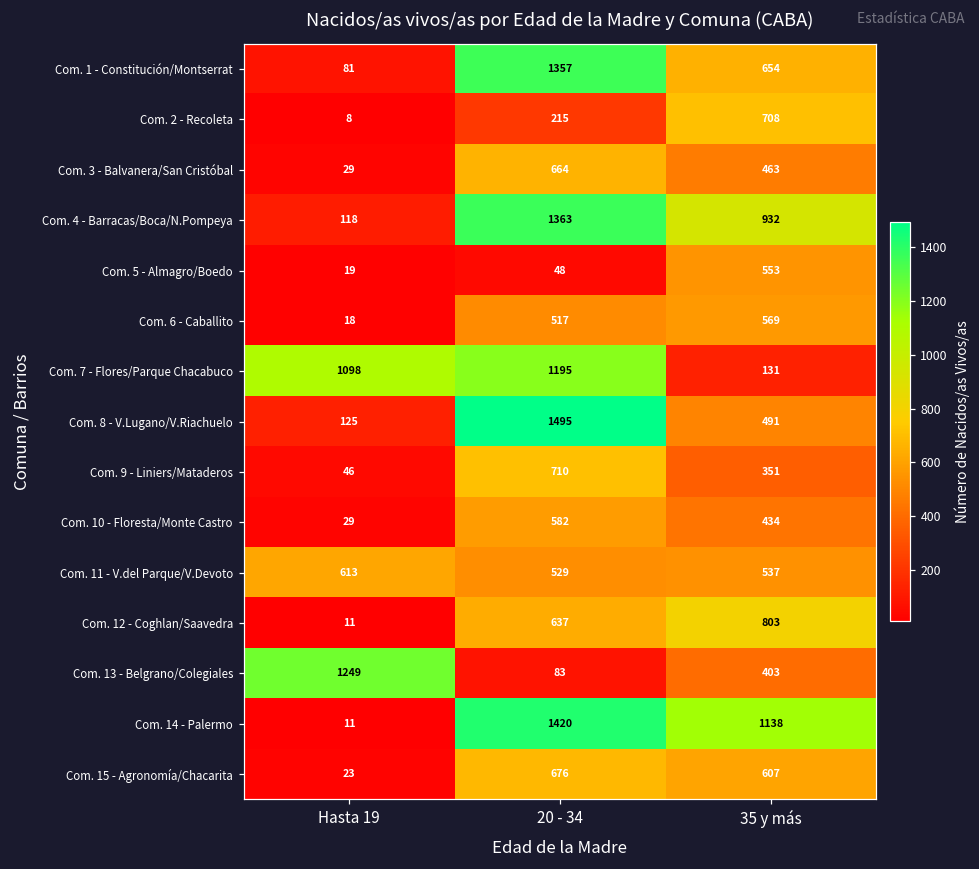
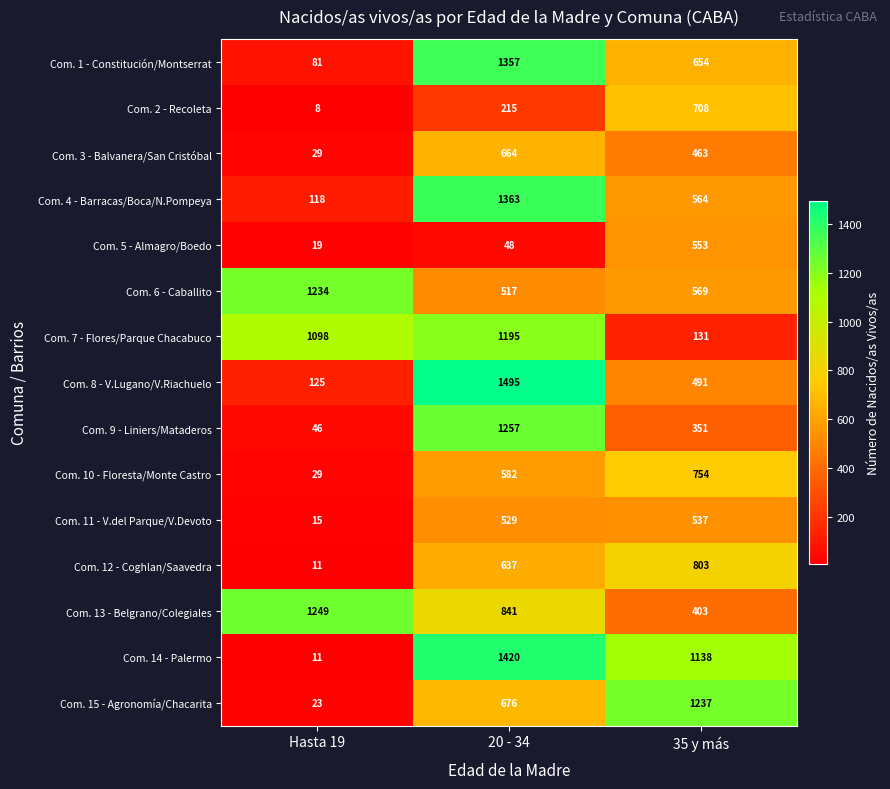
Com. 4 - Barracas/Boca/N.Pompeya, 35 y más: 932 -> 564
Com. 6 - Caballito, Hasta 19: 18 -> 1234
Com. 9 - Liniers/Mataderos, 20 - 34: 710 -> 1257
Com. 10 - Floresta/Monte Castro, 35 y más: 434 -> 754
Com. 11 - V.del Parque/V.Devoto, Hasta 19: 613 -> 15
Com. 13 - Belgrano/Colegiales, 20 - 34: 83 -> 841
Com. 15 - Agronomía/Chacarita, 35 y más: 607 -> 1237
